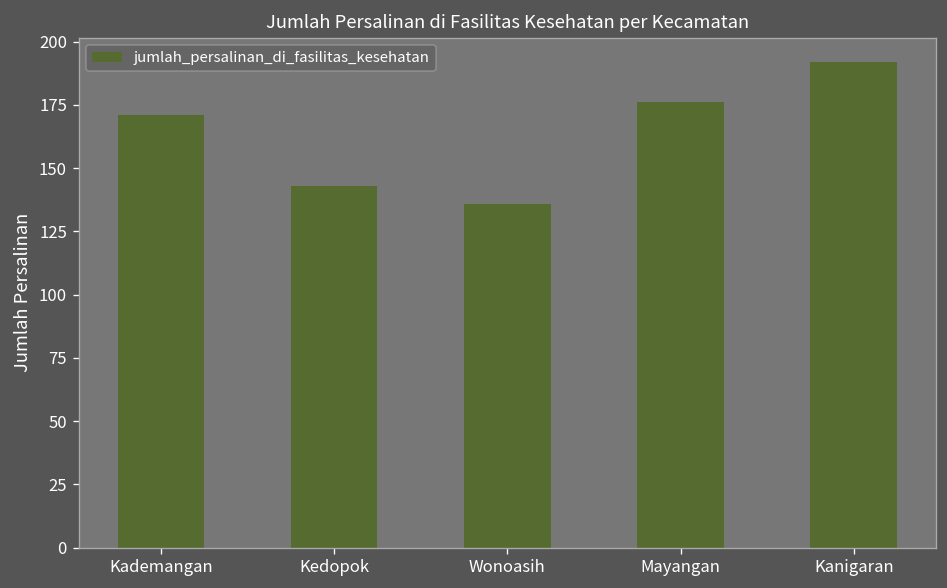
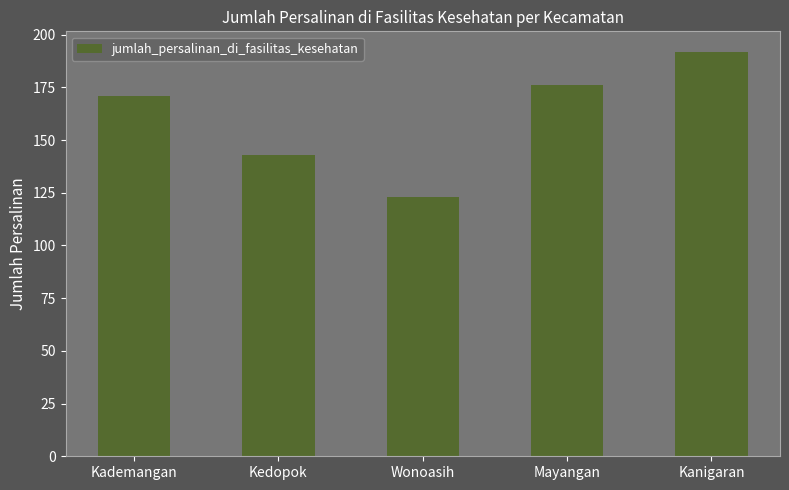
Wonoasih: 136 -> 123
